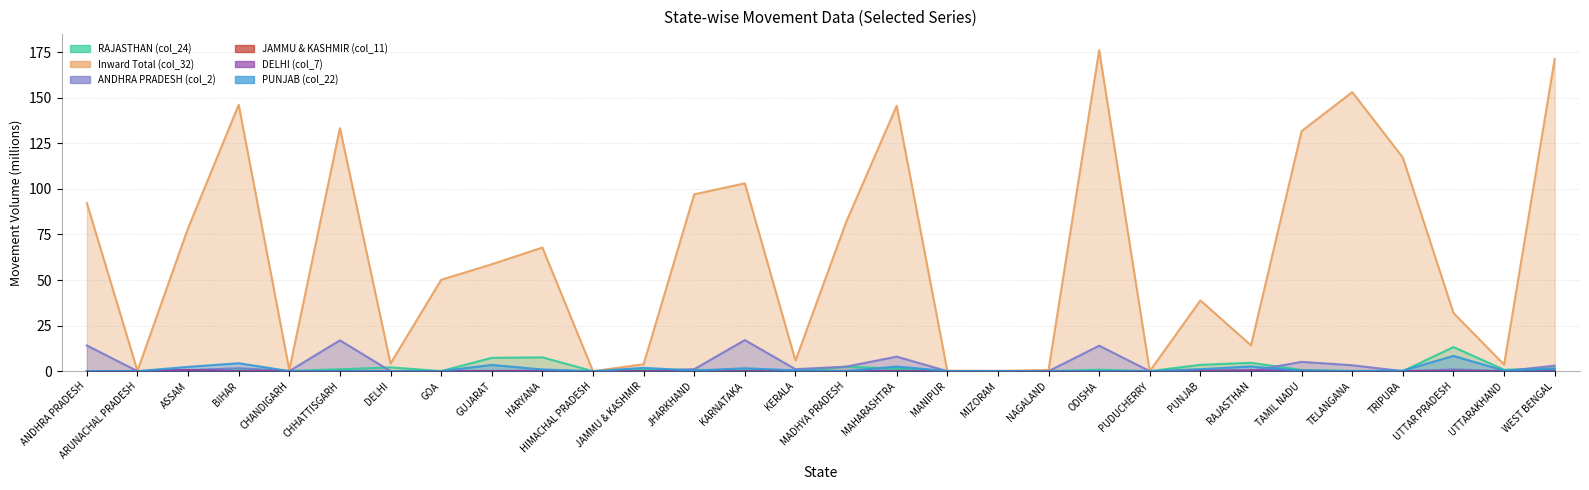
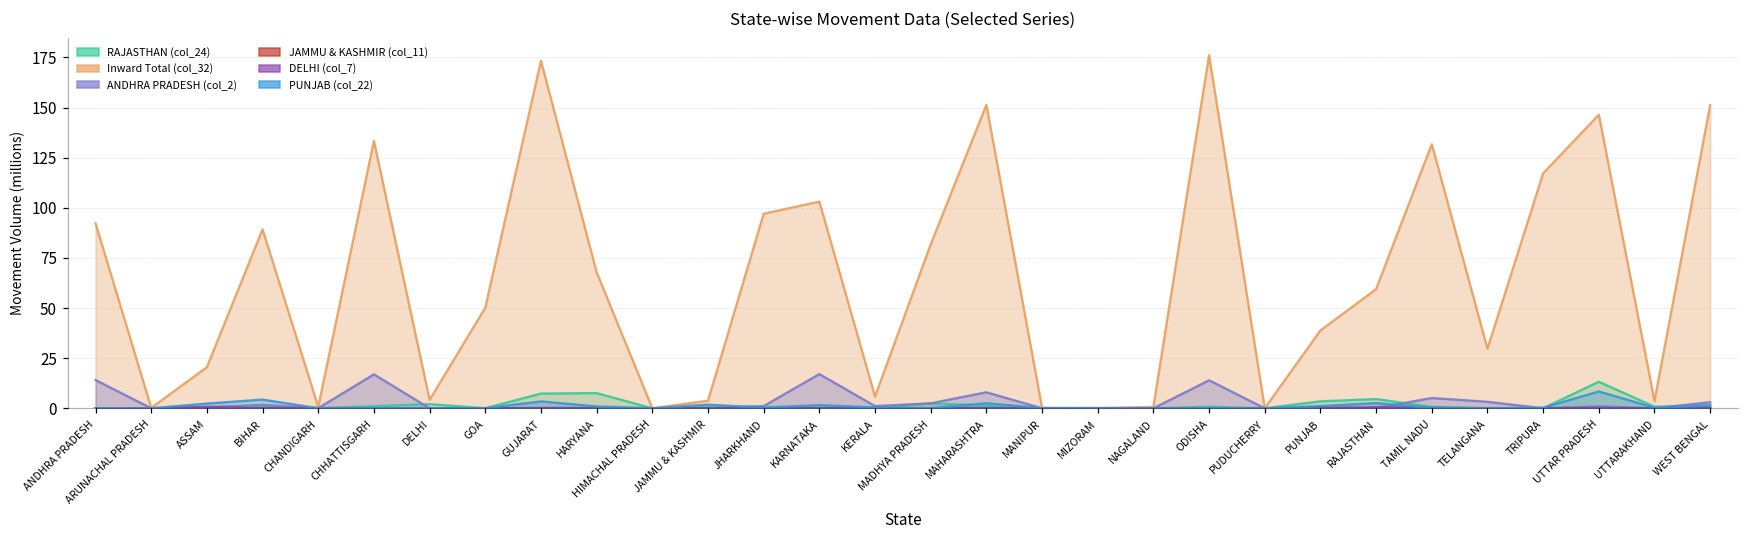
Inward Total (col_32), ASSAM: 78 -> 21
Inward Total (col_32), BIHAR: 146 -> 89
Inward Total (col_32), GUJARAT: 59 -> 173
Inward Total (col_32), MAHARASHTRA: 146 -> 151
Inward Total (col_32), RAJASTHAN: 14 -> 59
Inward Total (col_32), TELANGANA: 153 -> 30
Inward Total (col_32), UTTAR PRADESH: 32 -> 146
Inward Total (col_32), WEST BENGAL: 171 -> 151
